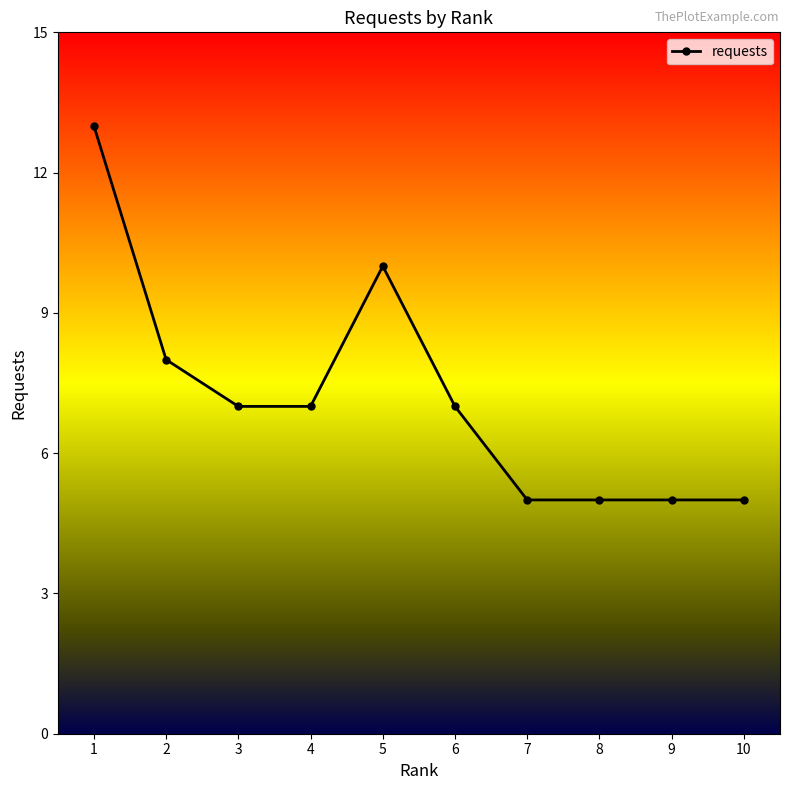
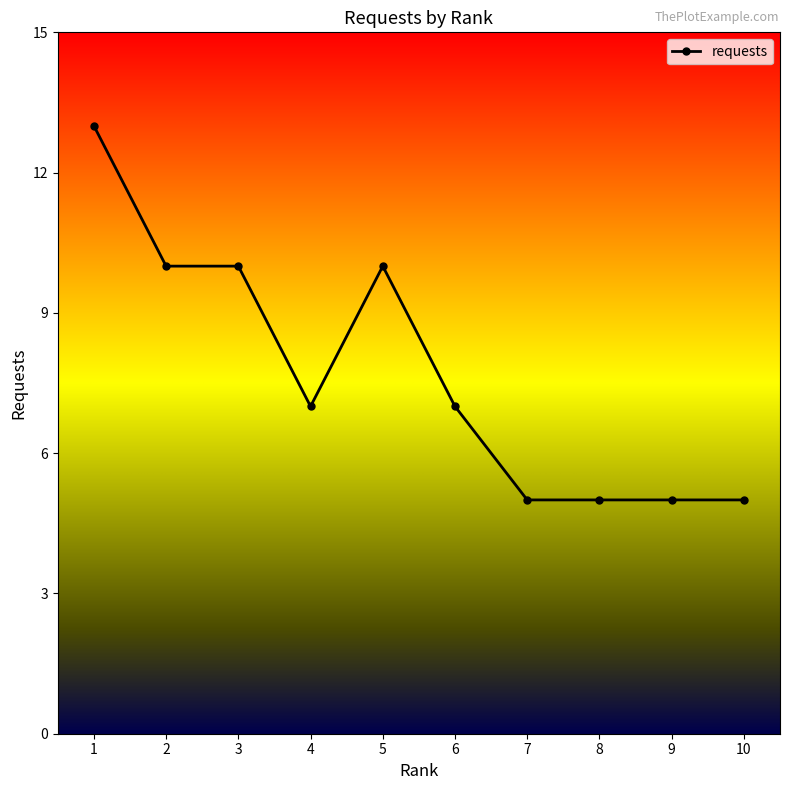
2: 8 -> 10
3: 7 -> 10
